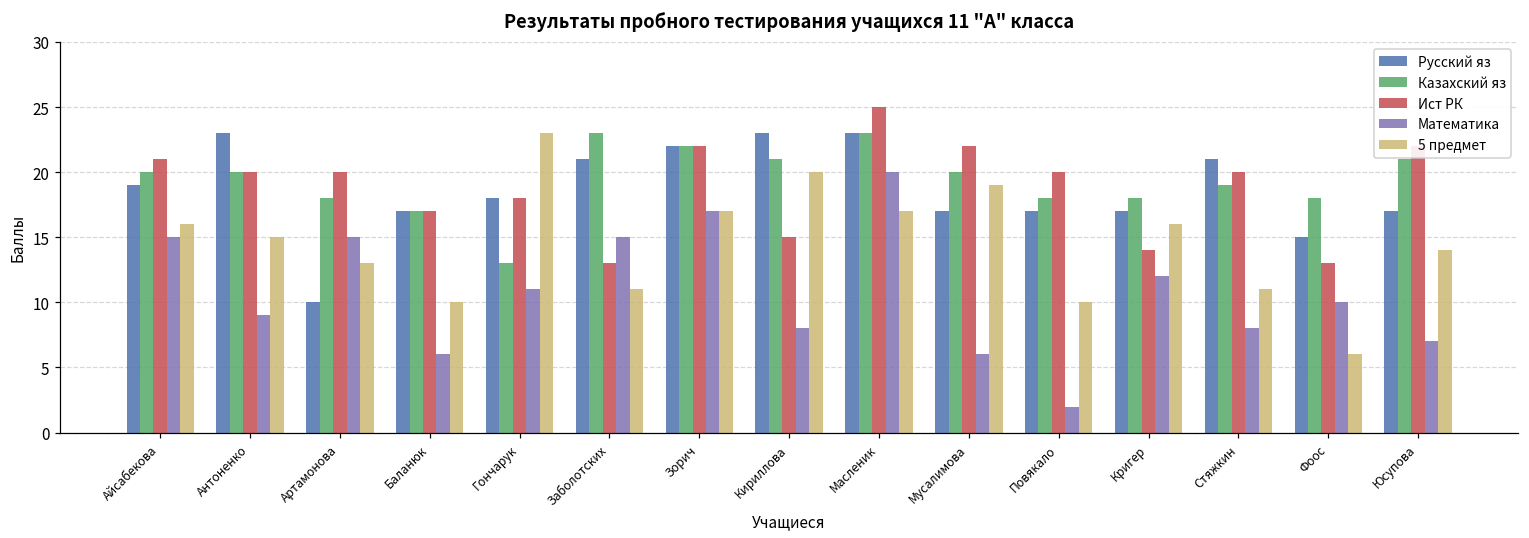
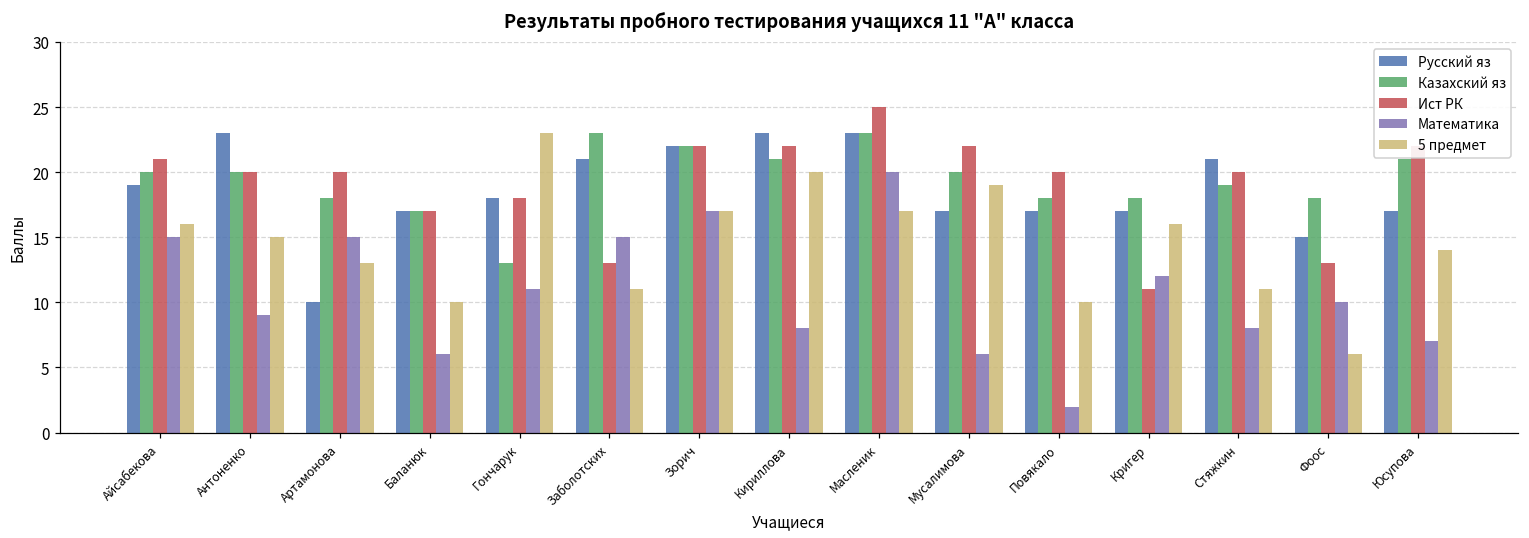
Ист РК, Кириллова: 15 -> 22
Ист РК, Кригер: 14 -> 11
